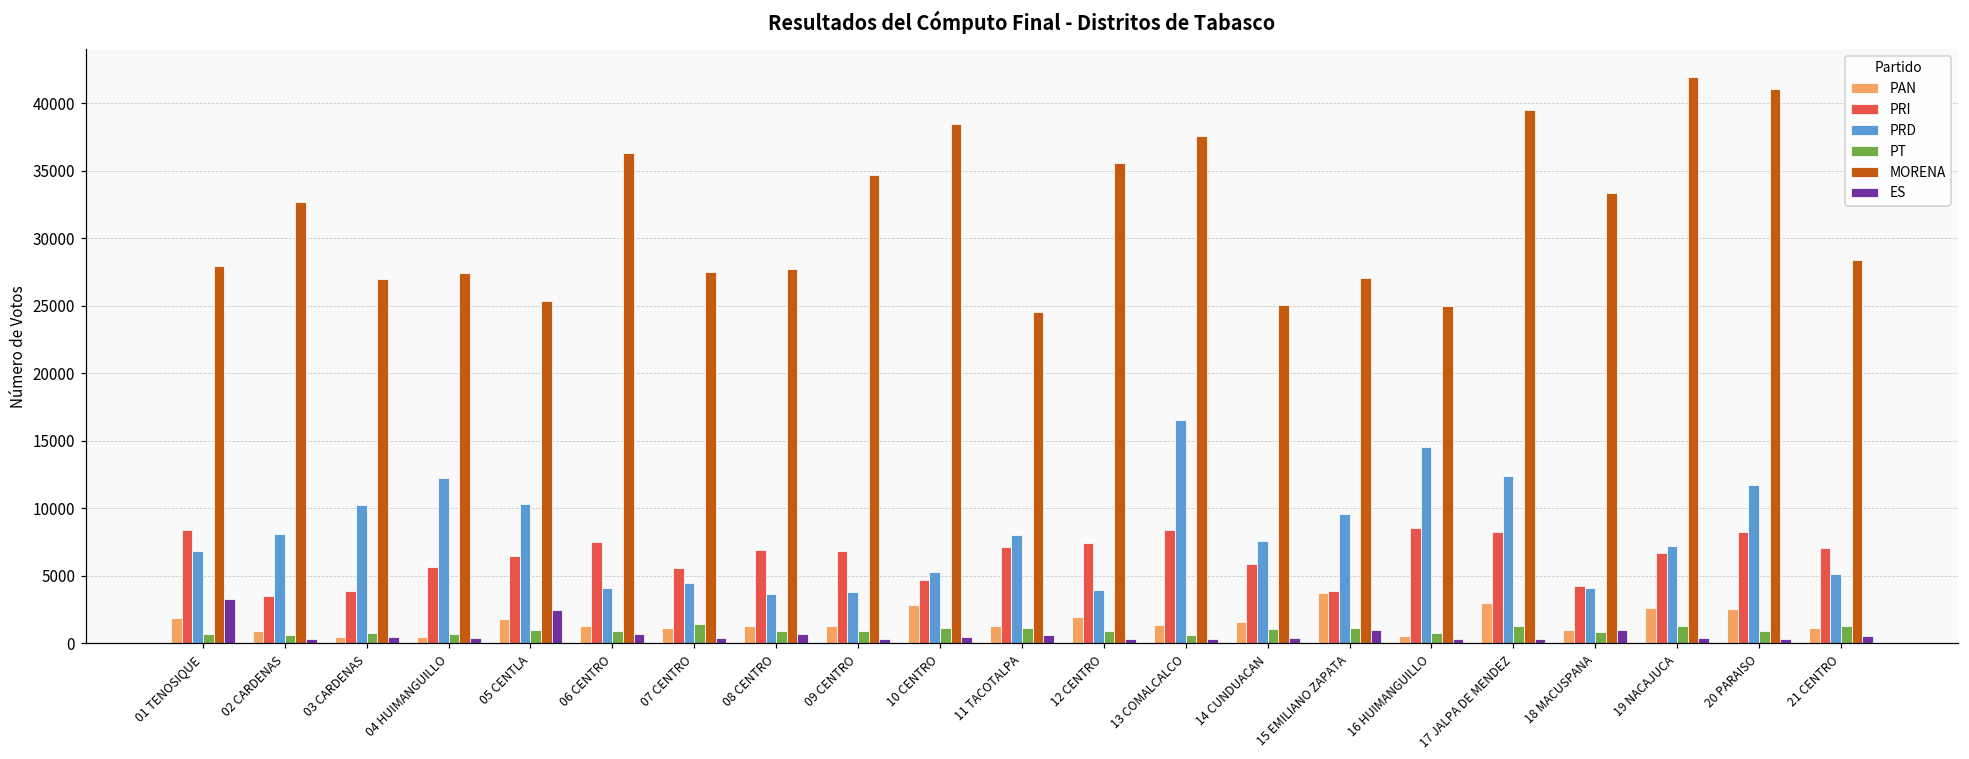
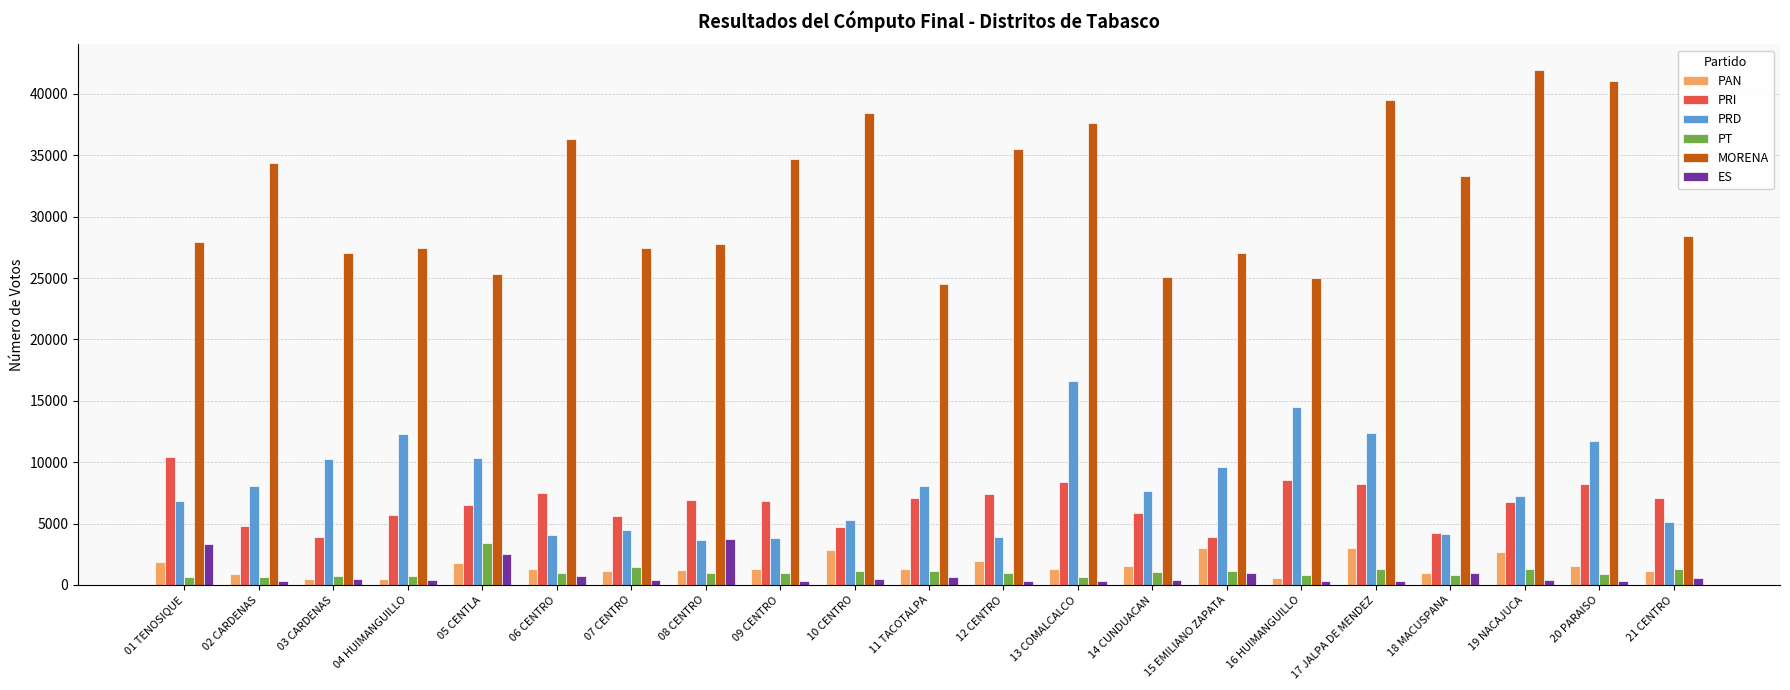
PRI, 01 TENOSIQUE: 8400 -> 10400
PRI, 02 CARDENAS: 3500 -> 4800
MORENA, 02 CARDENAS: 32700 -> 34400
PT, 05 CENTLA: 1000 -> 3500
ES, 08 CENTRO: 700 -> 3700
PAN, 15 EMILIANO ZAPATA: 3700 -> 3000
PAN, 20 PARAISO: 2500 -> 1500
